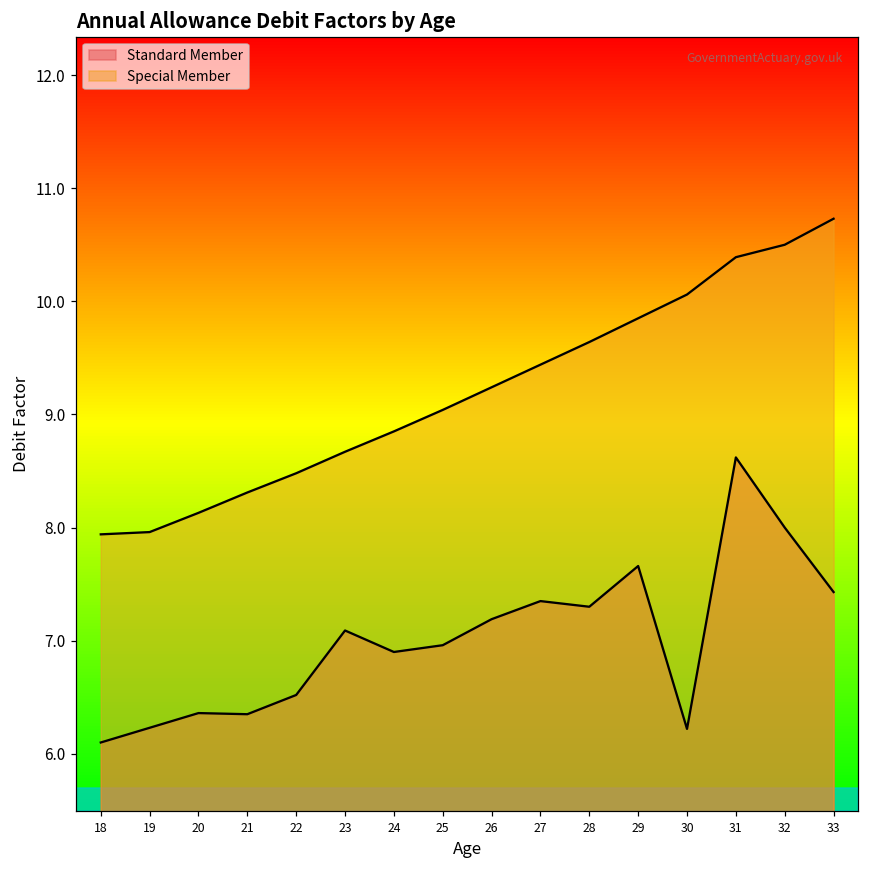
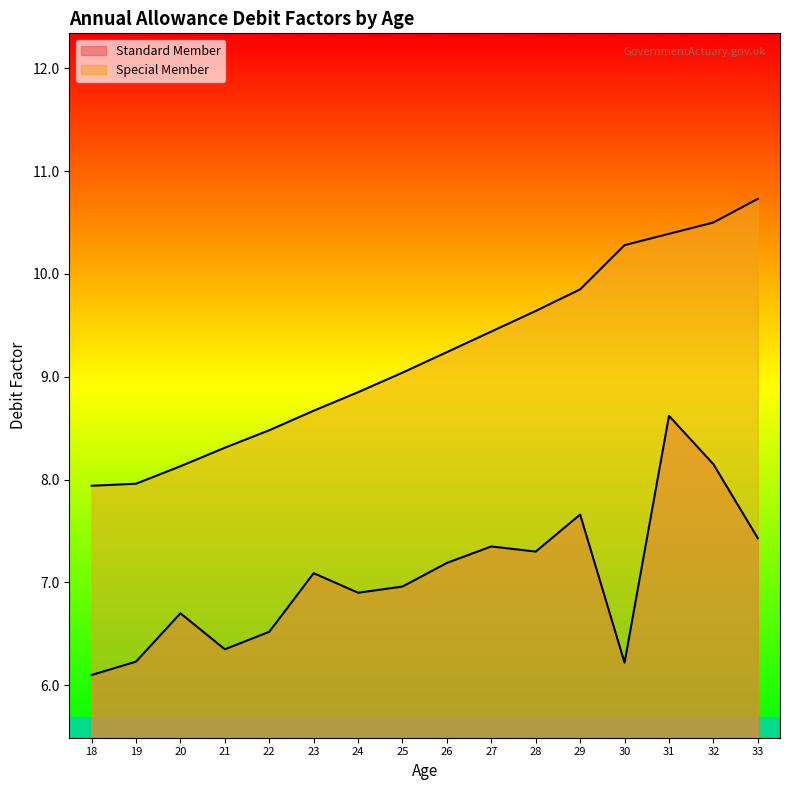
Standard Member, 20: 6.36 -> 6.70
Special Member, 30: 10.06 -> 10.28
Standard Member, 32: 8.00 -> 8.15
